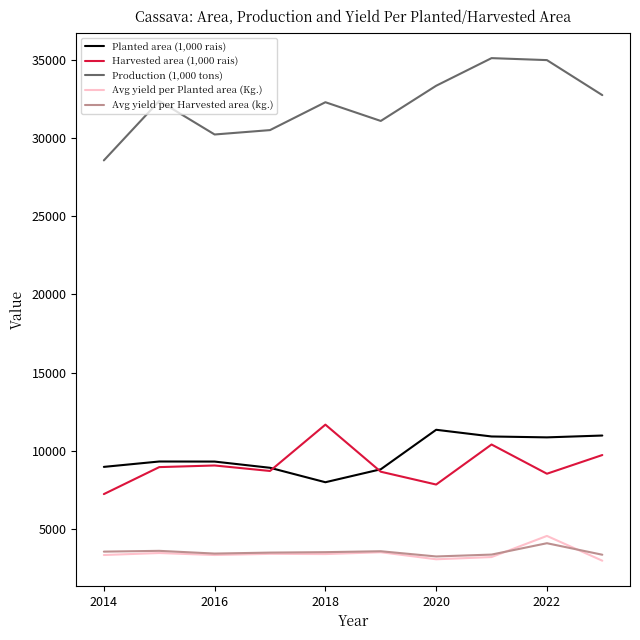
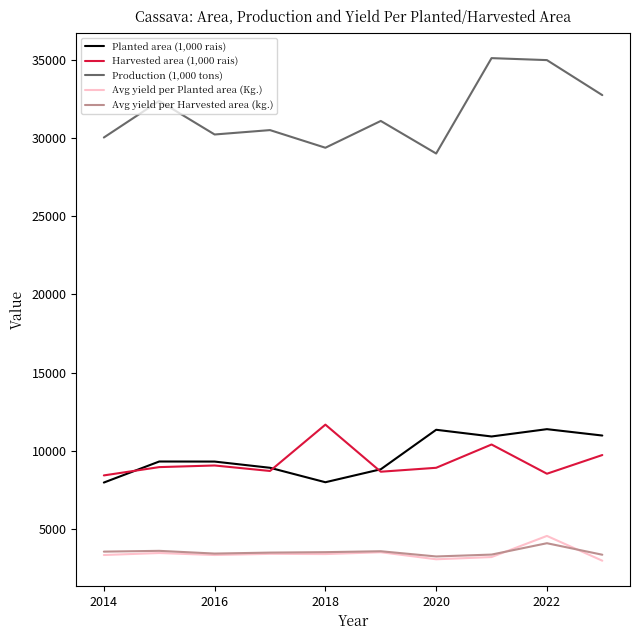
Planted area (1,000 rais), 2014: 9000 -> 8000
Harvested area (1,000 rais), 2014: 7200 -> 8400
Production (1,000 tons), 2014: 28600 -> 30000
Production (1,000 tons), 2018: 32300 -> 29400
Harvested area (1,000 rais), 2020: 7800 -> 8900
Production (1,000 tons), 2020: 33300 -> 29000
Planted area (1,000 rais), 2022: 10900 -> 11400
